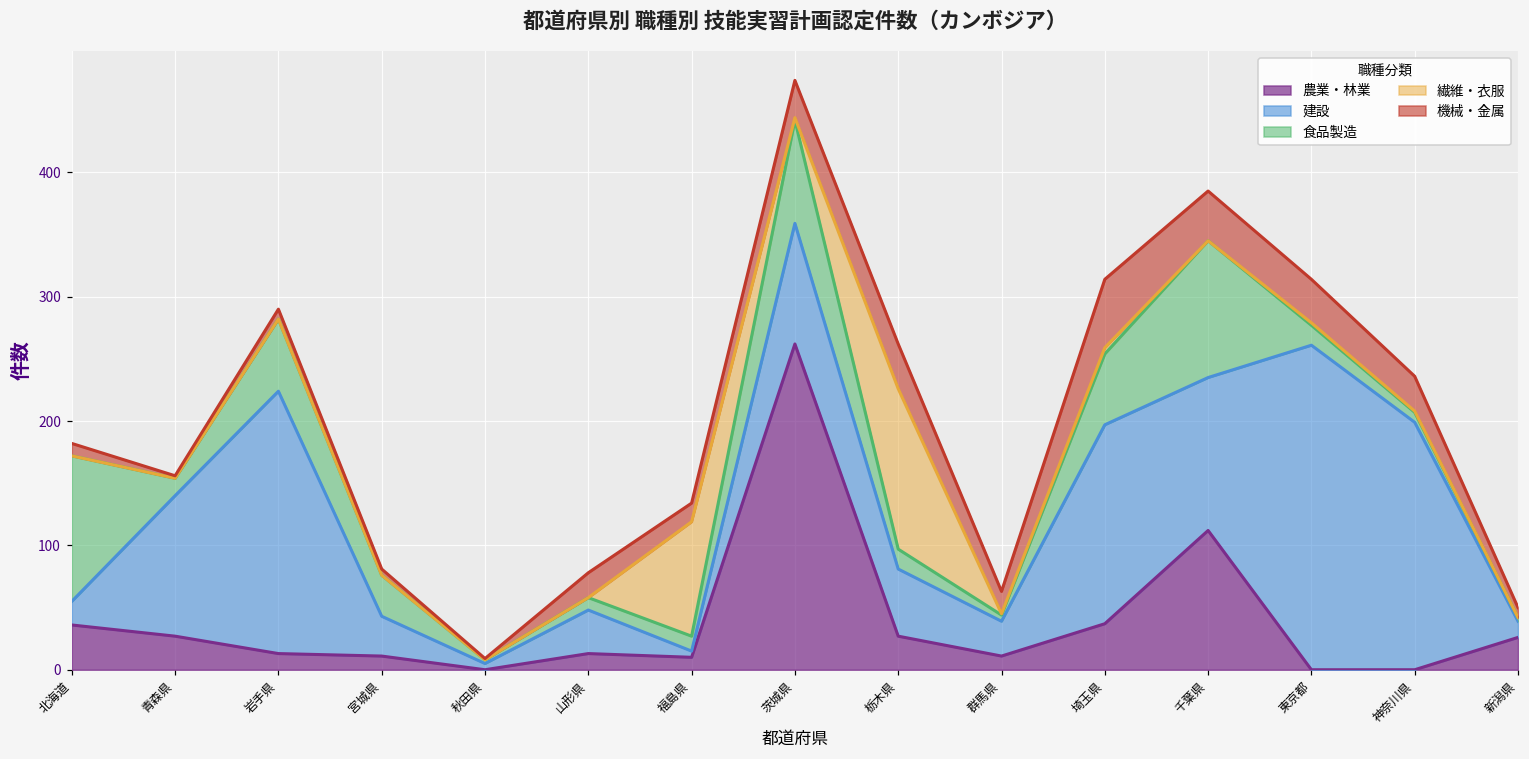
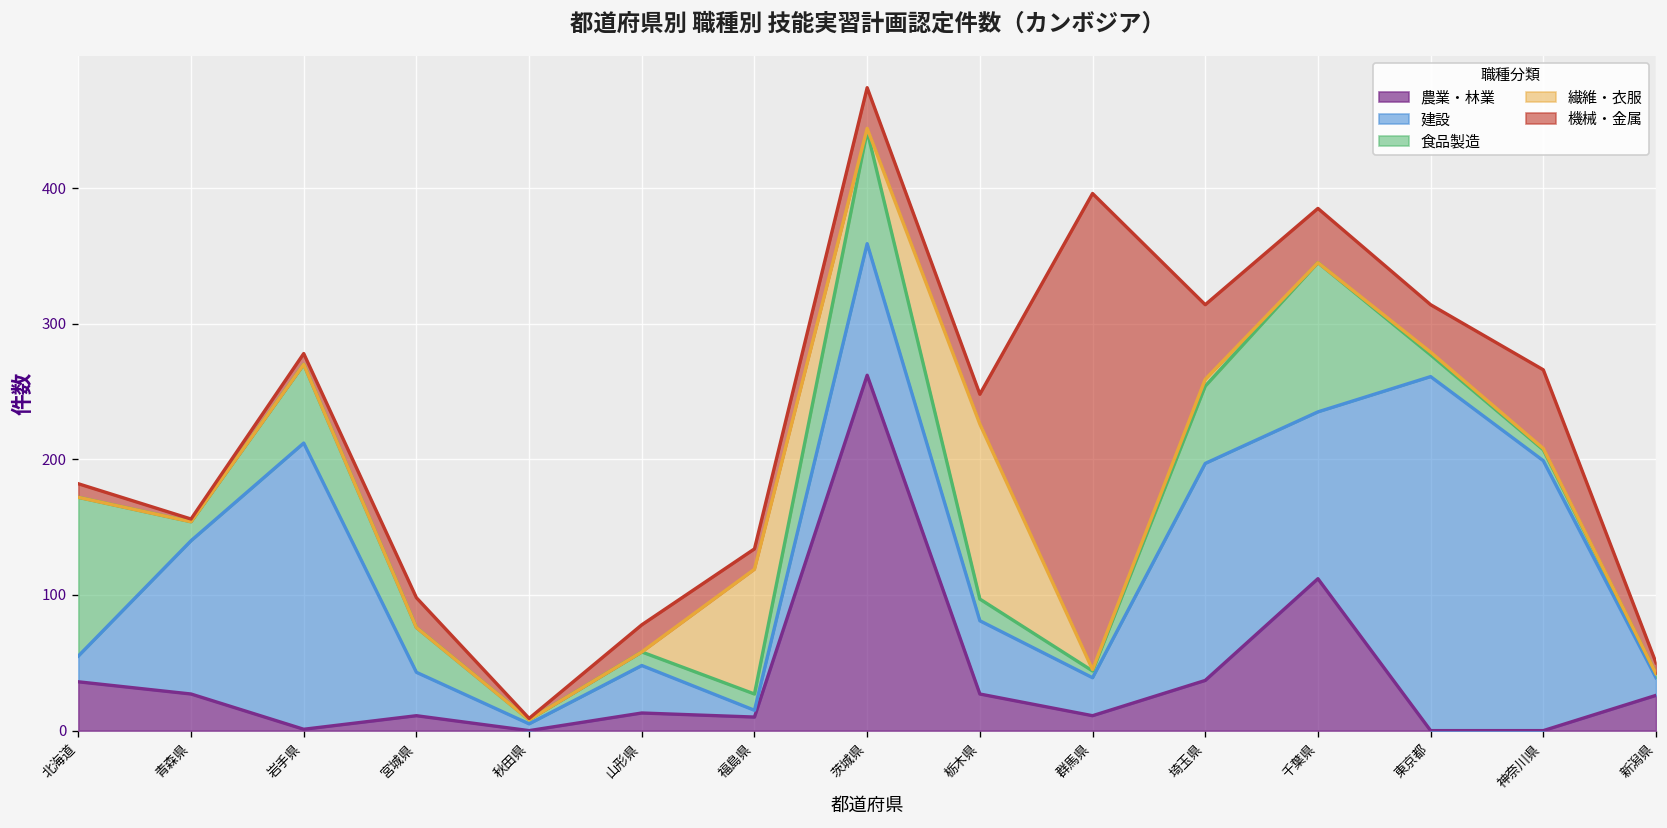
農業・林業, 岩手県: 13 -> 1
機械・金属, 宮城県: 5 -> 22
機械・金属, 栃木県: 36 -> 22
機械・金属, 群馬県: 18 -> 351
機械・金属, 神奈川県: 28 -> 58
